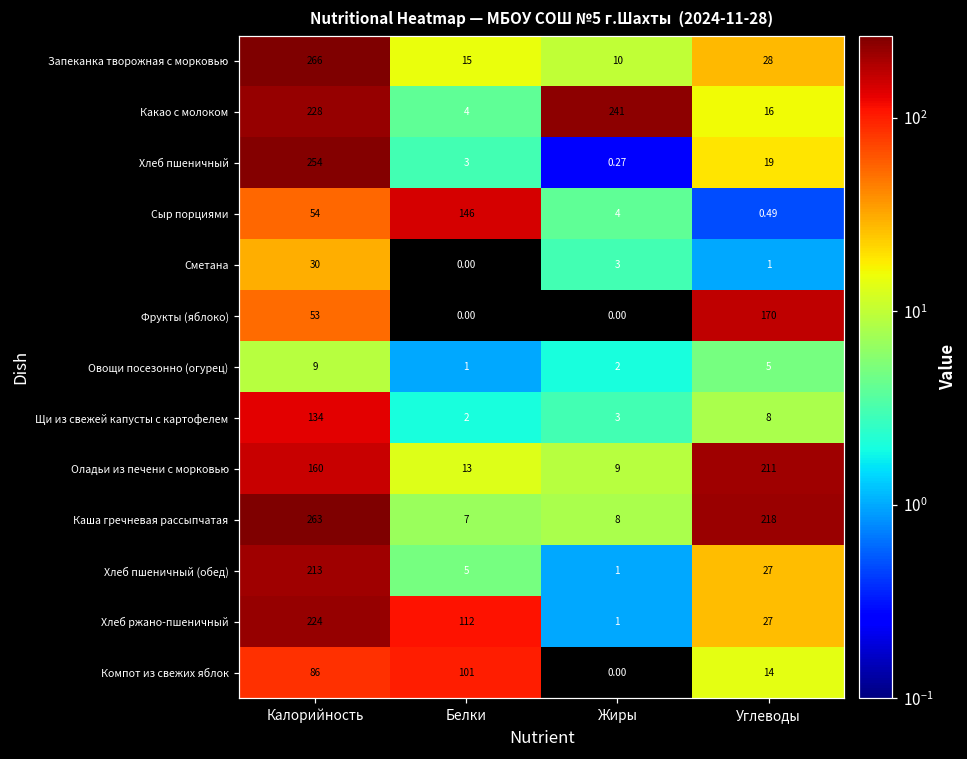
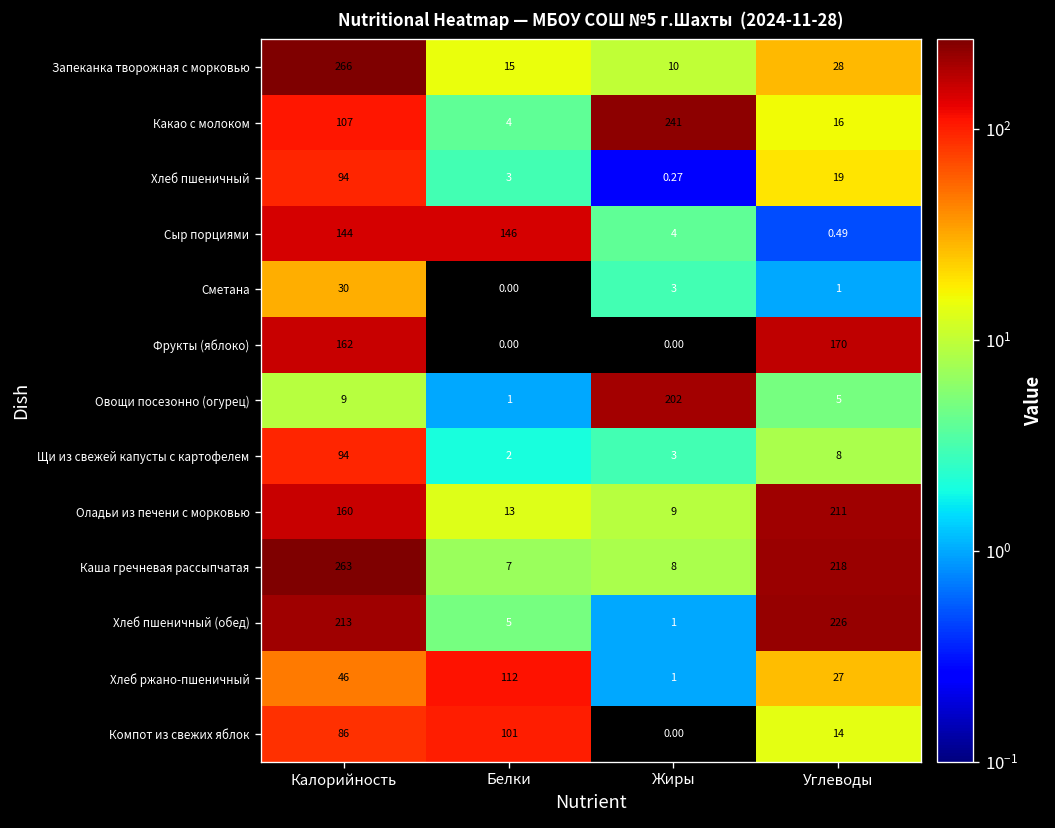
Какао с молоком, Калорийность: 228 -> 107
Хлеб пшеничный, Калорийность: 254 -> 94
Сыр порциями, Калорийность: 54 -> 144
Фрукты (яблоко), Калорийность: 53 -> 162
Овощи посезонно (огурец), Жиры: 2 -> 202
Щи из свежей капусты с картофелем, Калорийность: 134 -> 94
Хлеб пшеничный (обед), Углеводы: 27 -> 226
Хлеб ржано-пшеничный, Калорийность: 224 -> 46
